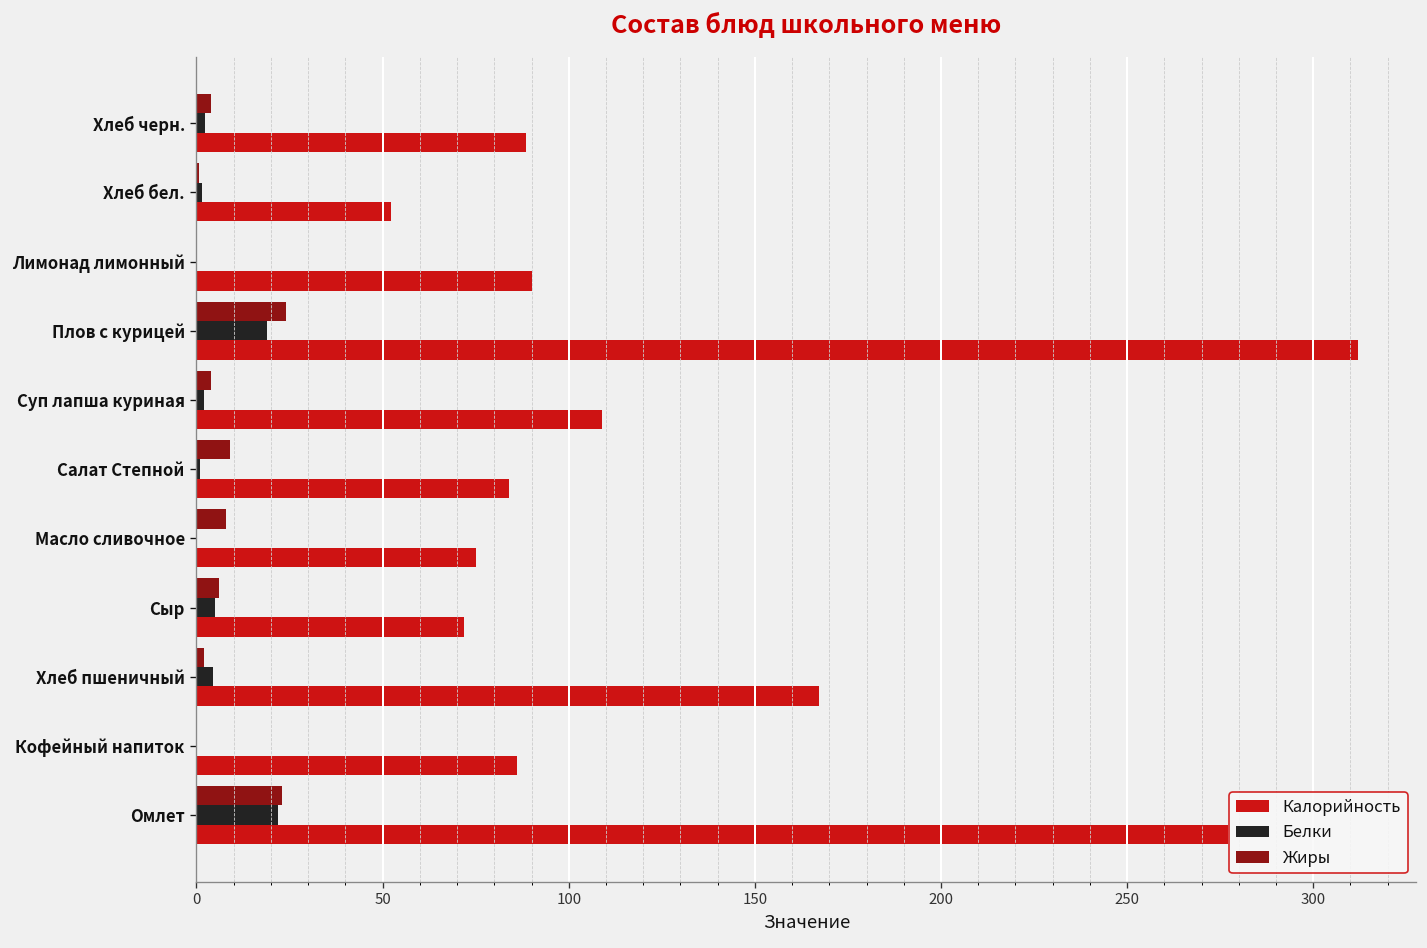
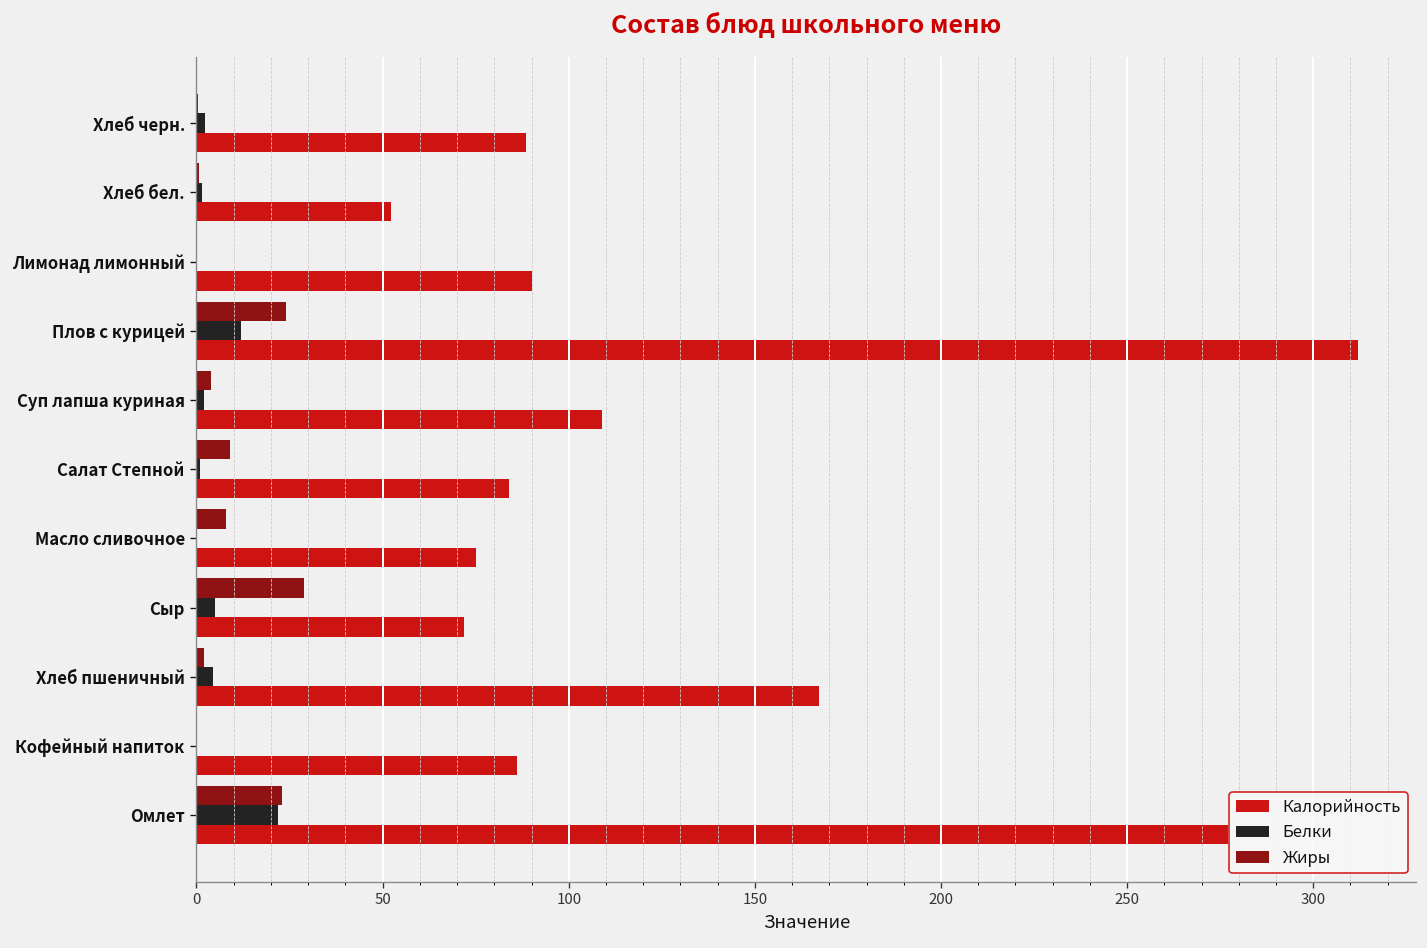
Жиры, Хлеб черн.: 4 -> 0
Белки, Плов с курицей: 19 -> 12
Жиры, Сыр: 6 -> 29
